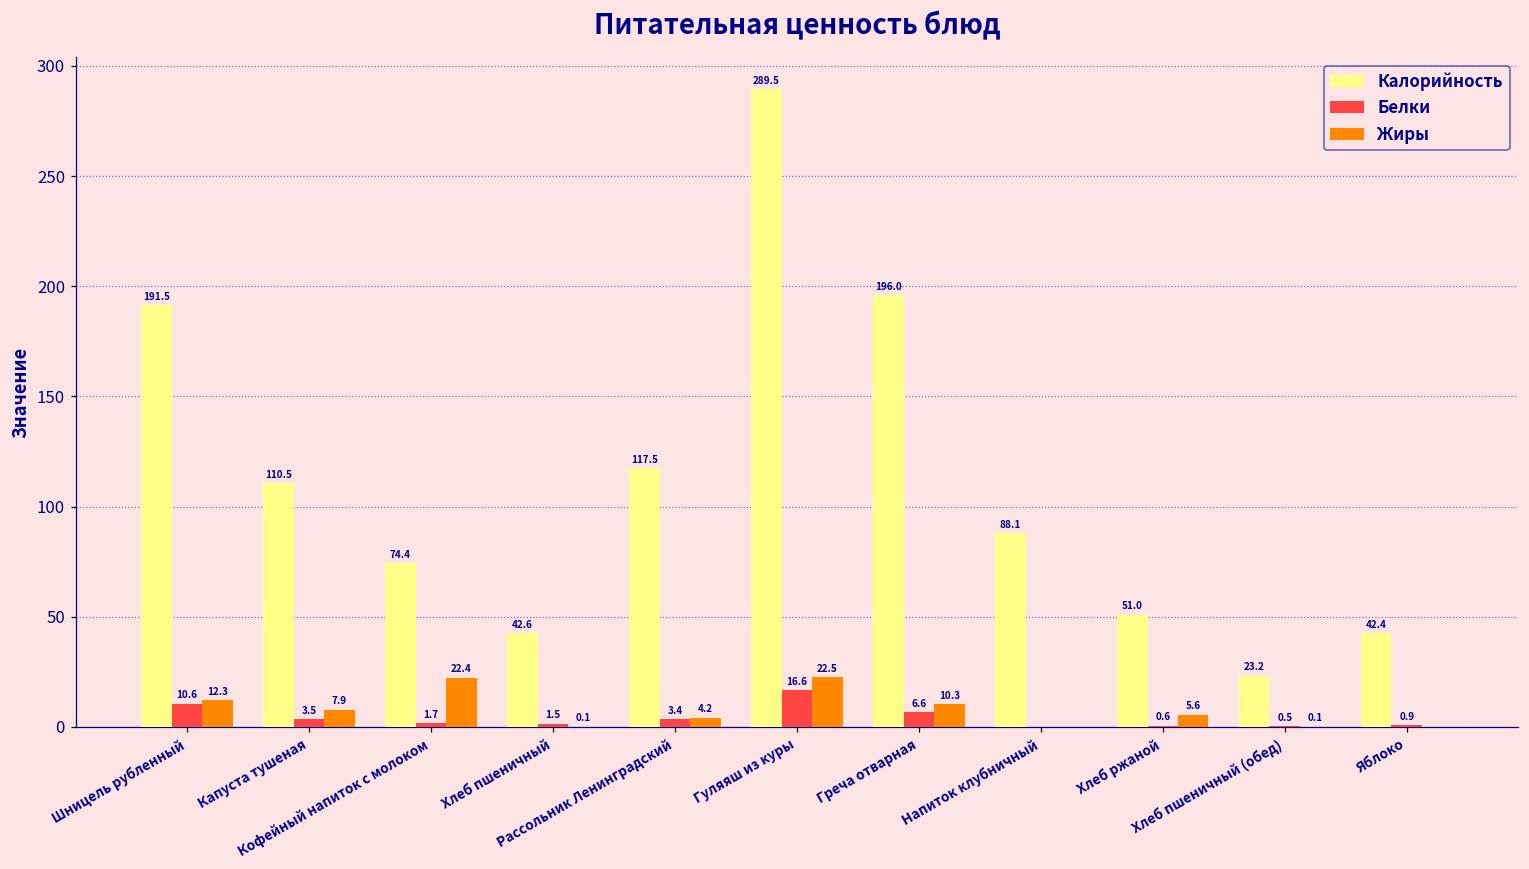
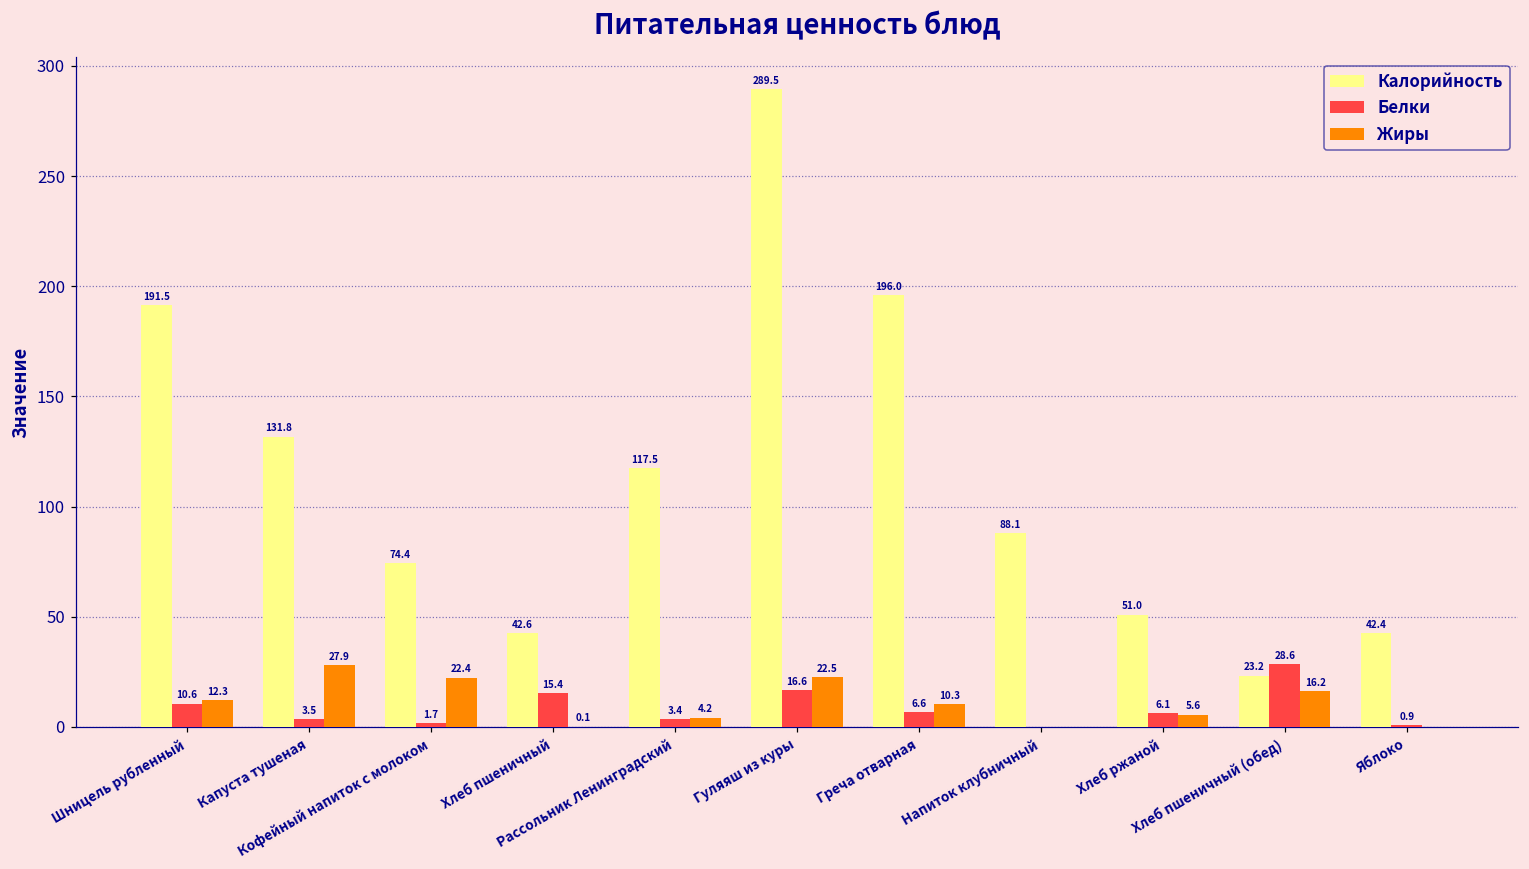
Калорийность, Капуста тушеная: 110.5 -> 131.8
Жиры, Капуста тушеная: 7.9 -> 27.9
Белки, Хлеб пшеничный: 1.5 -> 15.4
Белки, Хлеб ржаной: 0.6 -> 6.1
Белки, Хлеб пшеничный (обед): 0.5 -> 28.6
Жиры, Хлеб пшеничный (обед): 0.1 -> 16.2
